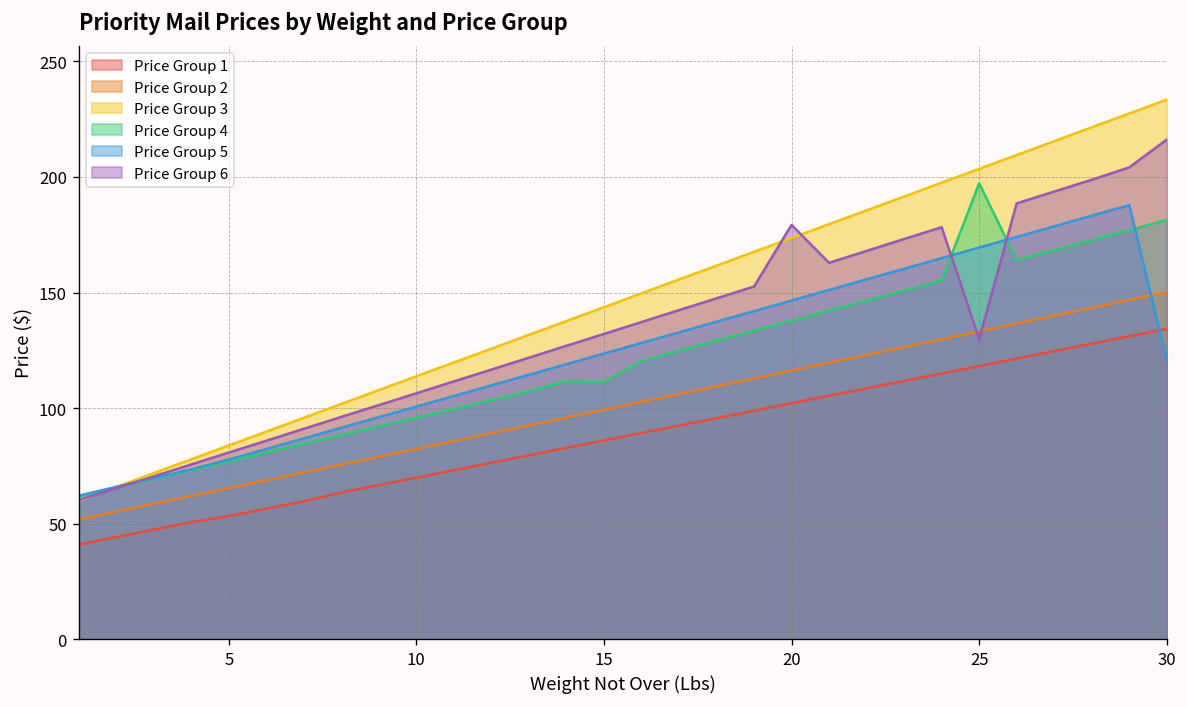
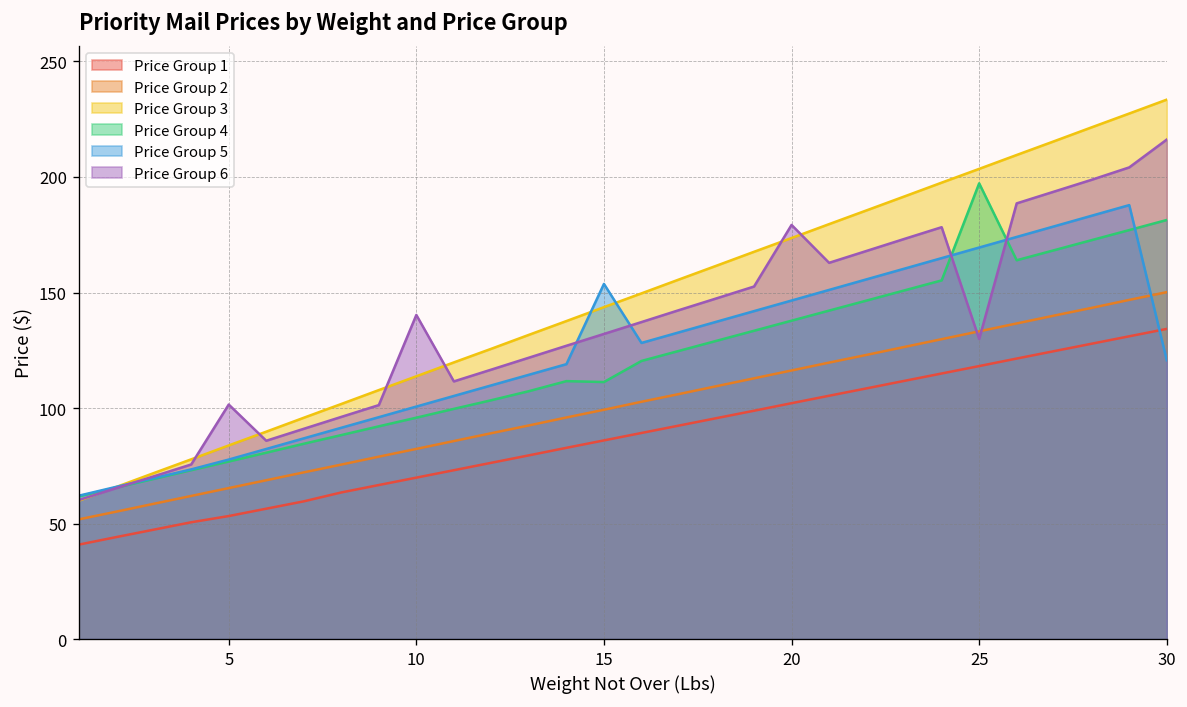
Price Group 6, 5: 81 -> 102
Price Group 6, 10: 106 -> 140
Price Group 5, 15: 124 -> 154
